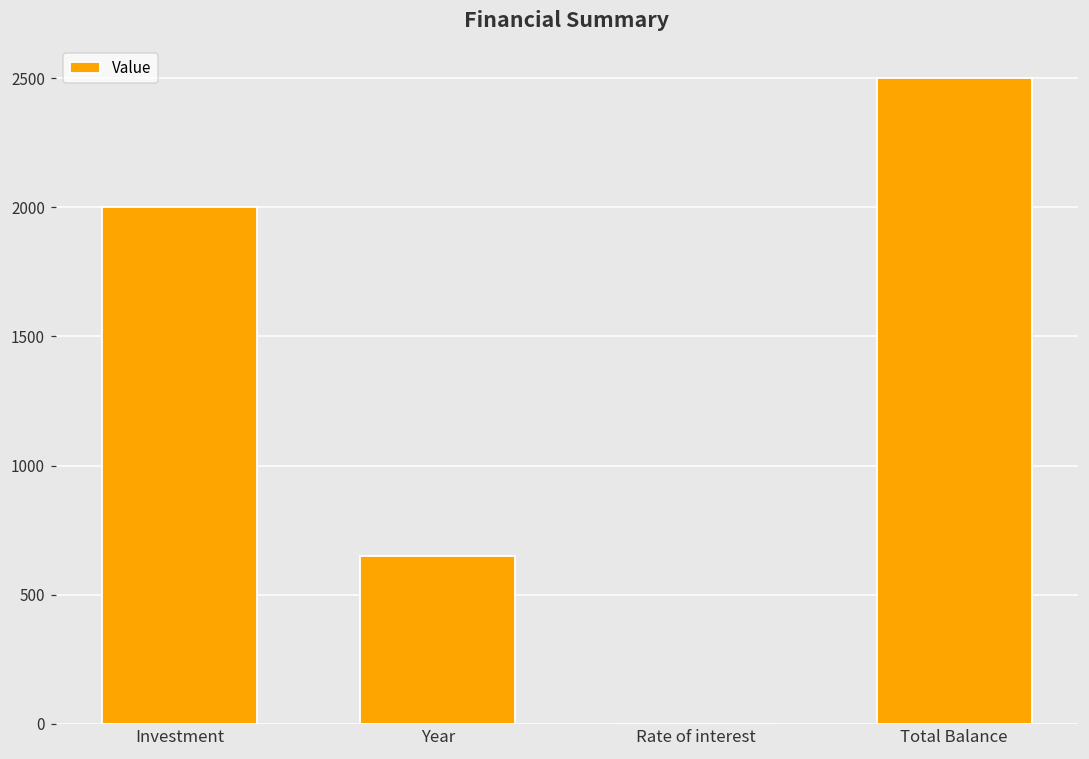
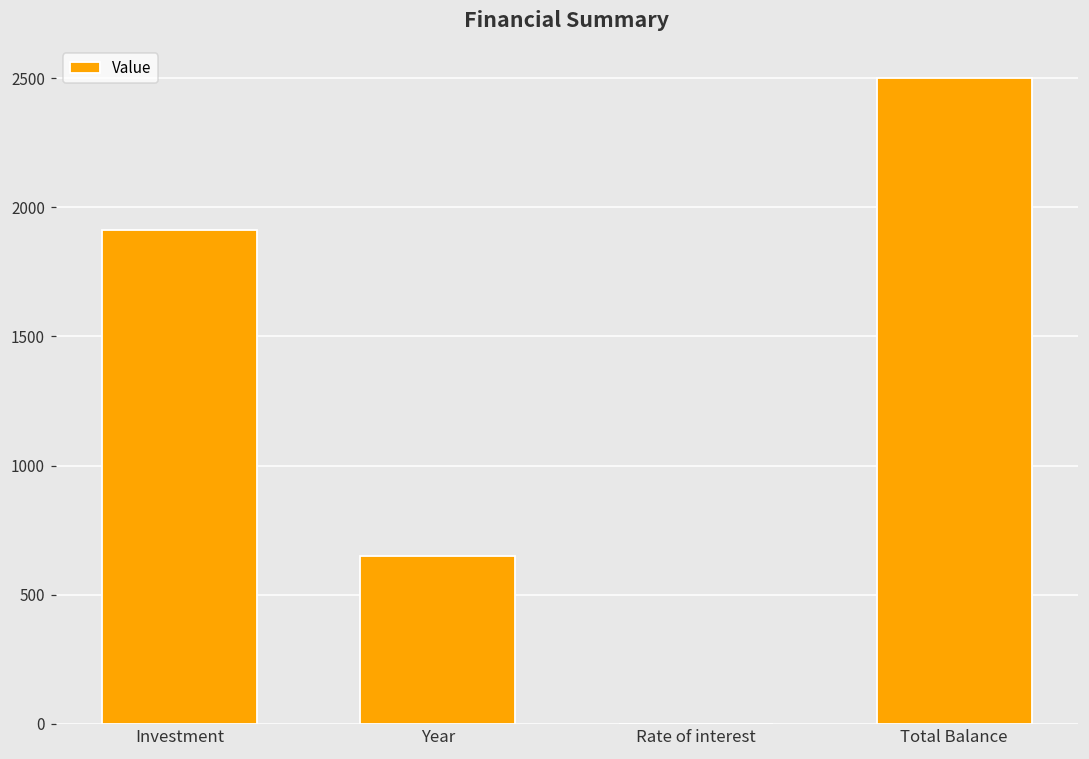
Investment: 2000 -> 1910
